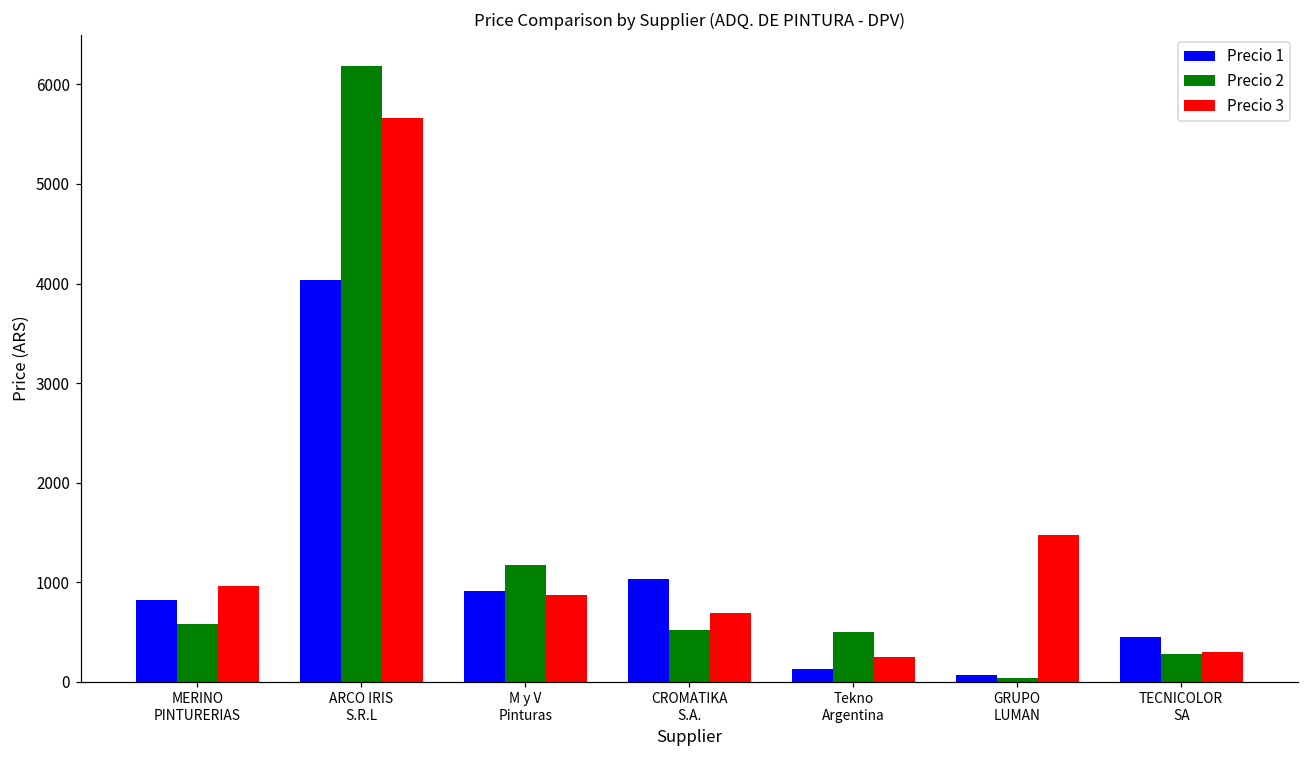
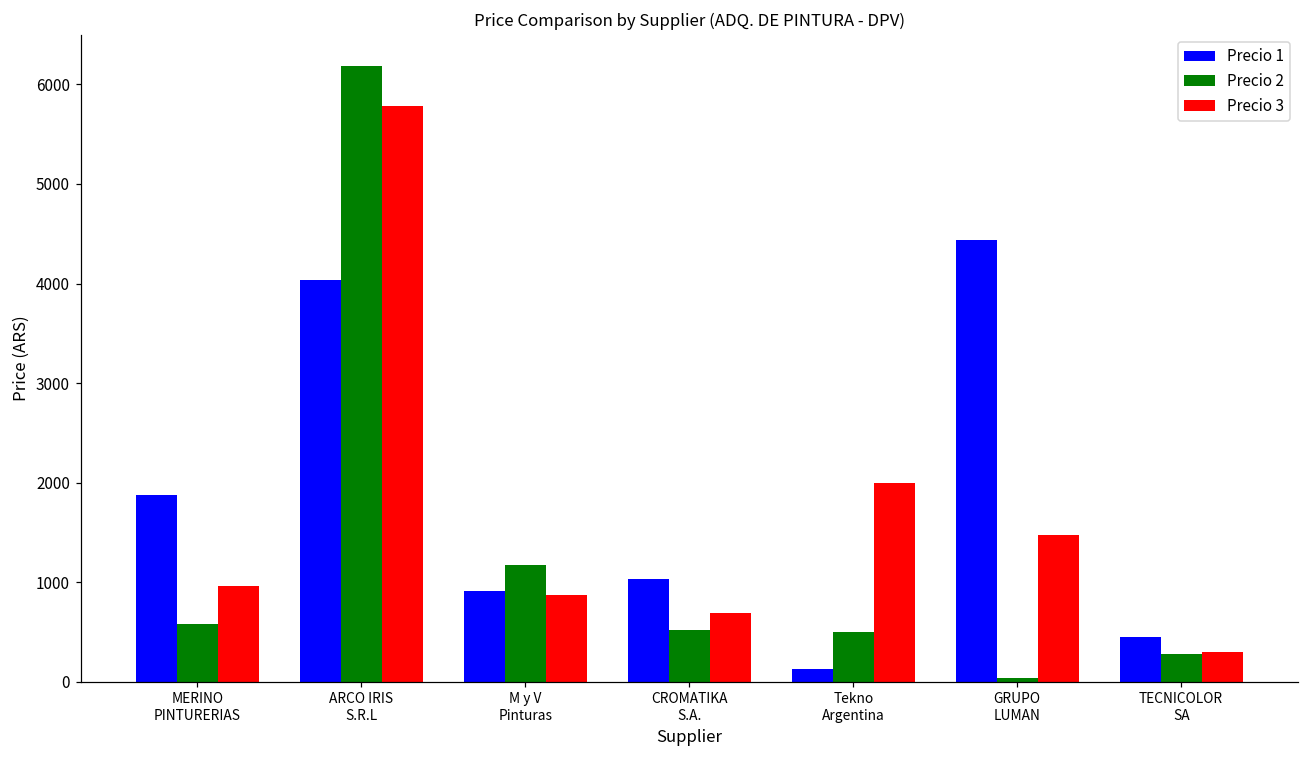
Precio 1, MERINO PINTURERIAS: 800 -> 1900
Precio 3, ARCO IRIS S.R.L: 5700 -> 5800
Precio 3, Tekno Argentina: 200 -> 2000
Precio 1, GRUPO LUMAN: 100 -> 4400
